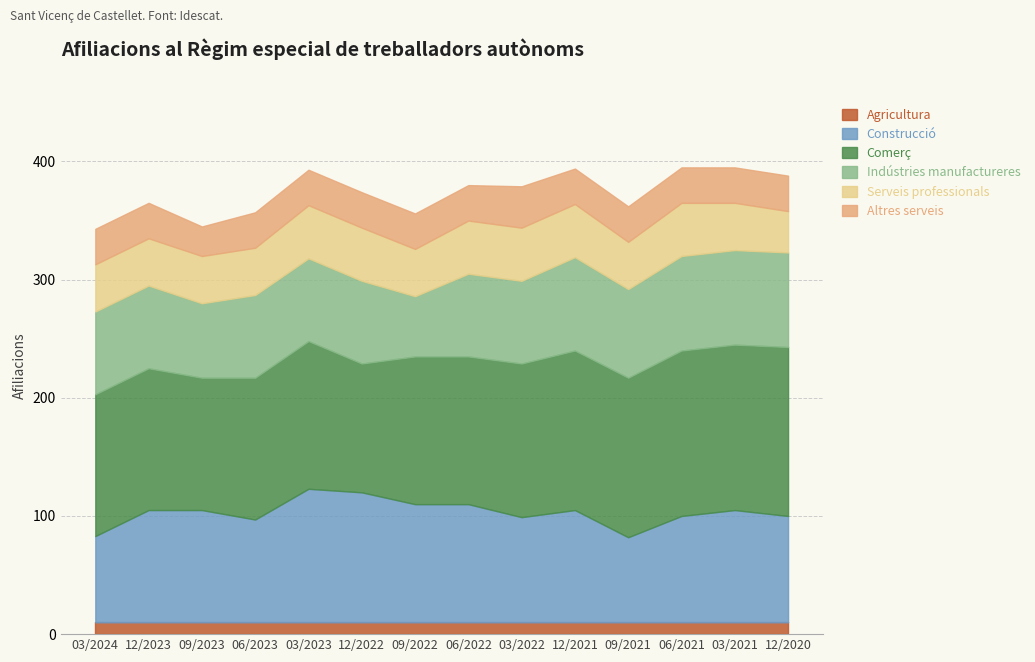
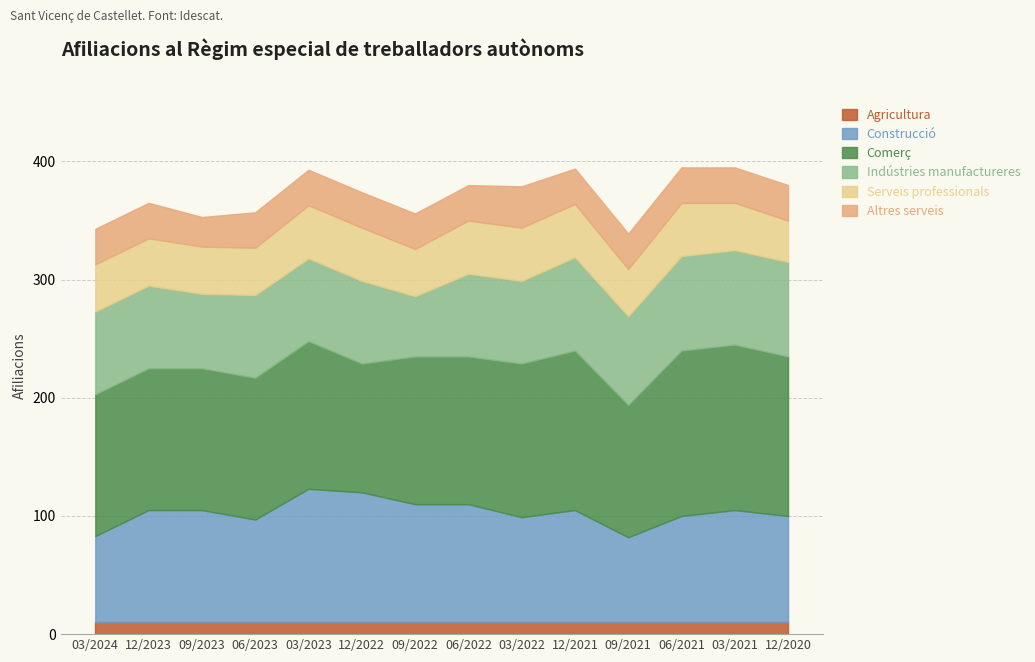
Comerç, 09/2023: 112 -> 120
Comerç, 09/2021: 135 -> 112
Comerç, 12/2020: 143 -> 135
